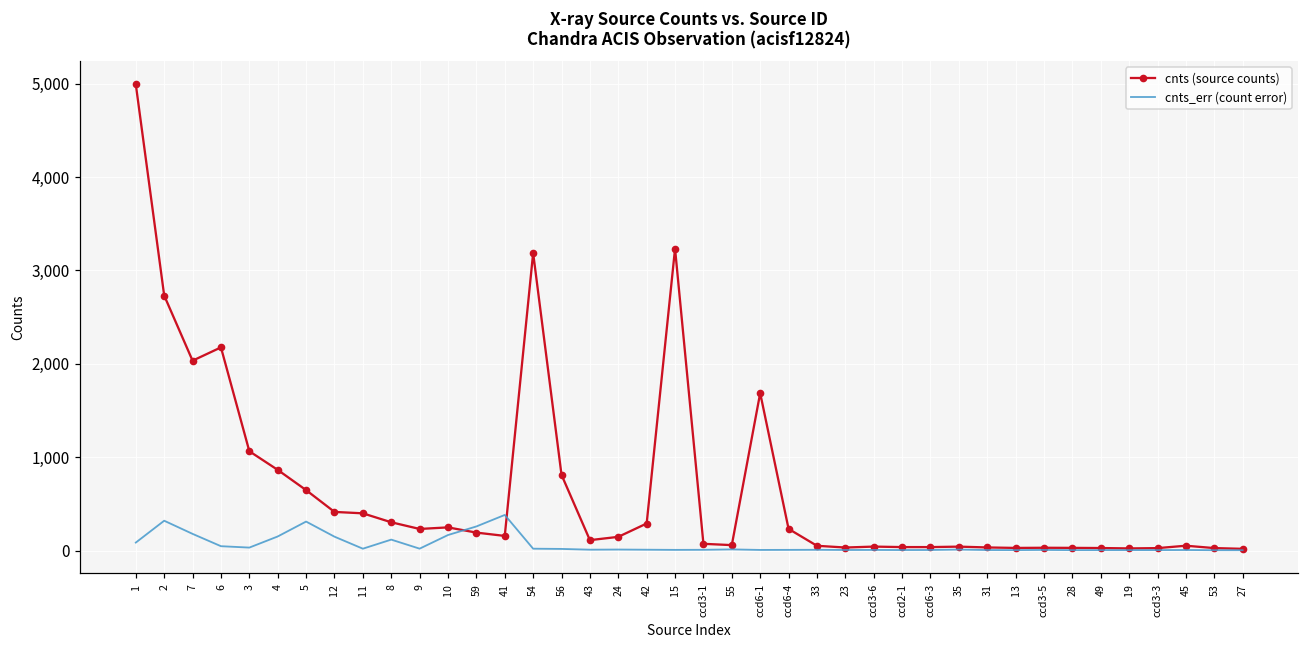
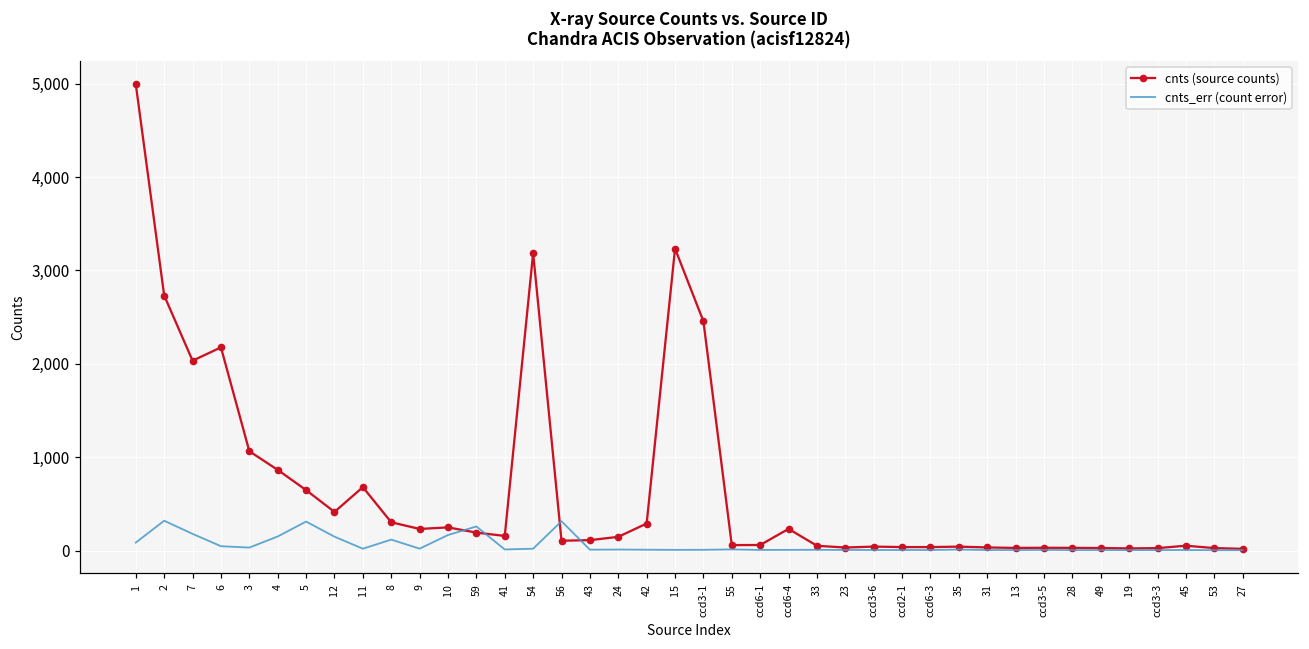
cnts (source counts), 11: 400 -> 700
cnts_err (count error), 41: 400 -> 0
cnts (source counts), 56: 800 -> 100
cnts_err (count error), 56: 0 -> 300
cnts (source counts), ccd3-1: 100 -> 2,500
cnts (source counts), ccd6-1: 1,700 -> 100
